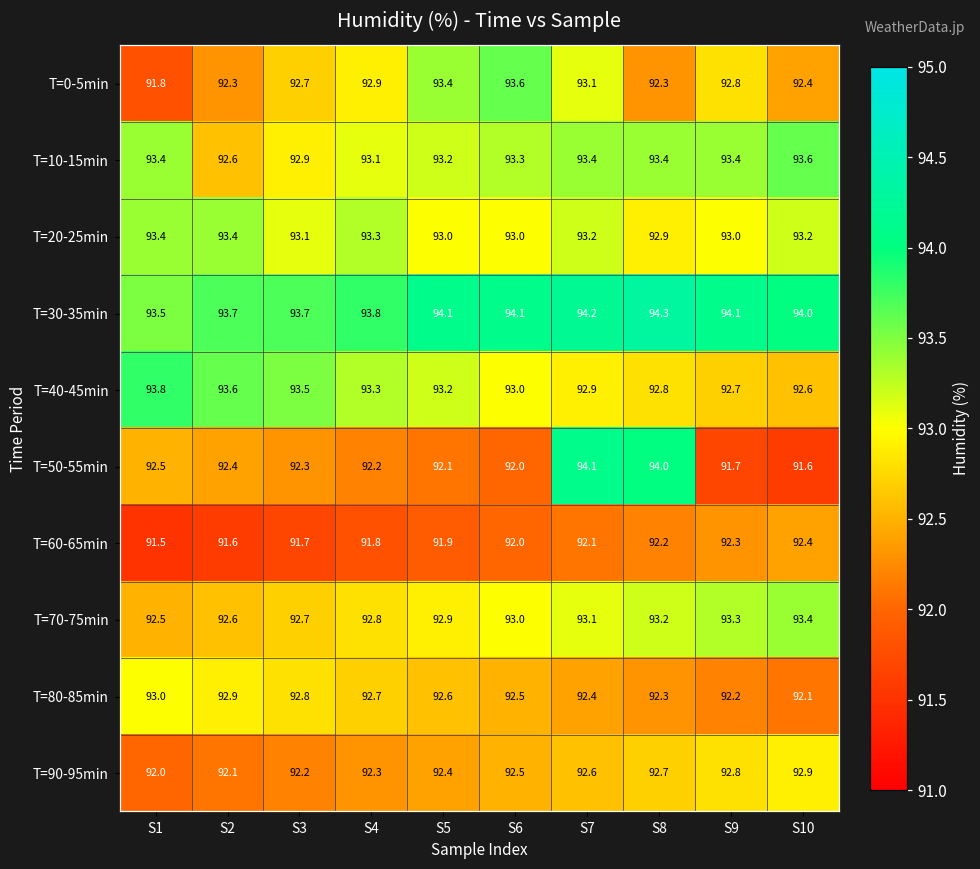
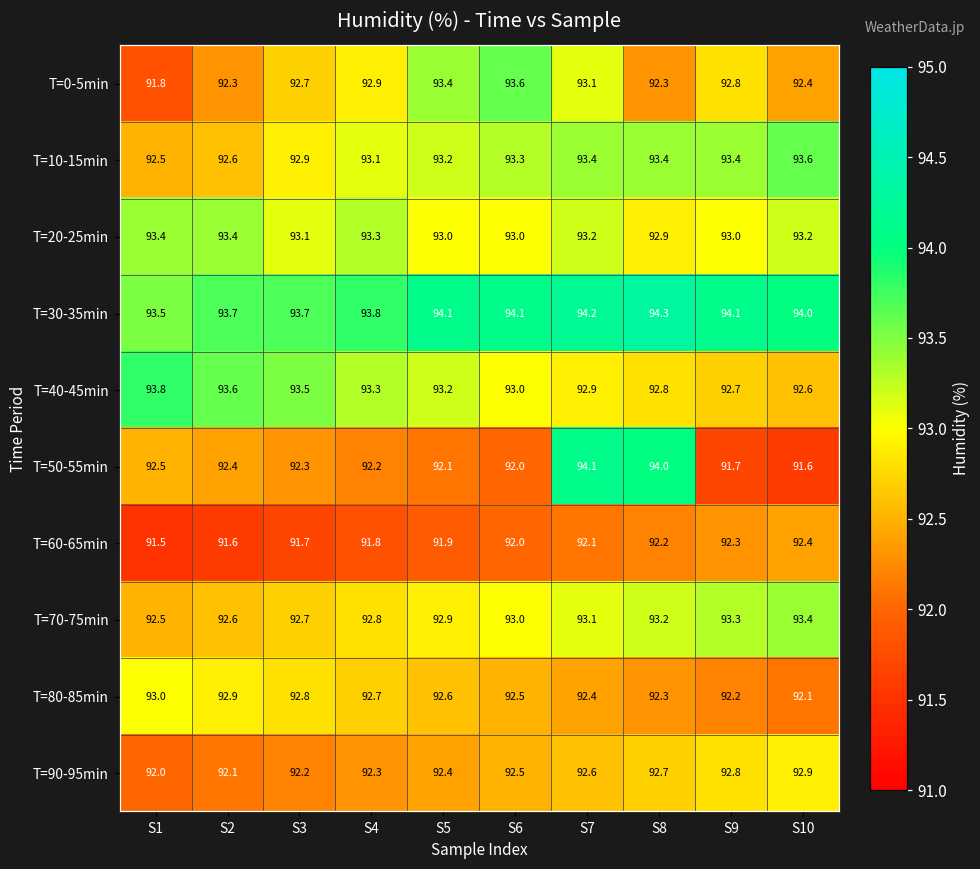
T=10-15min, S1: 93.4 -> 92.5
